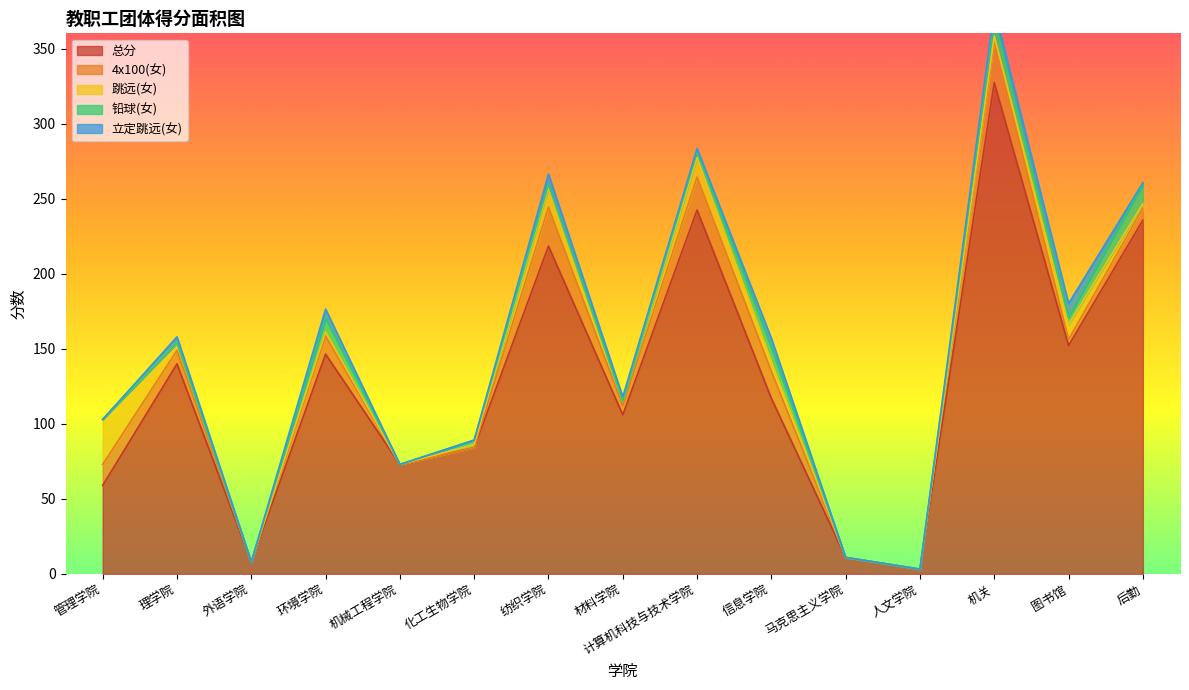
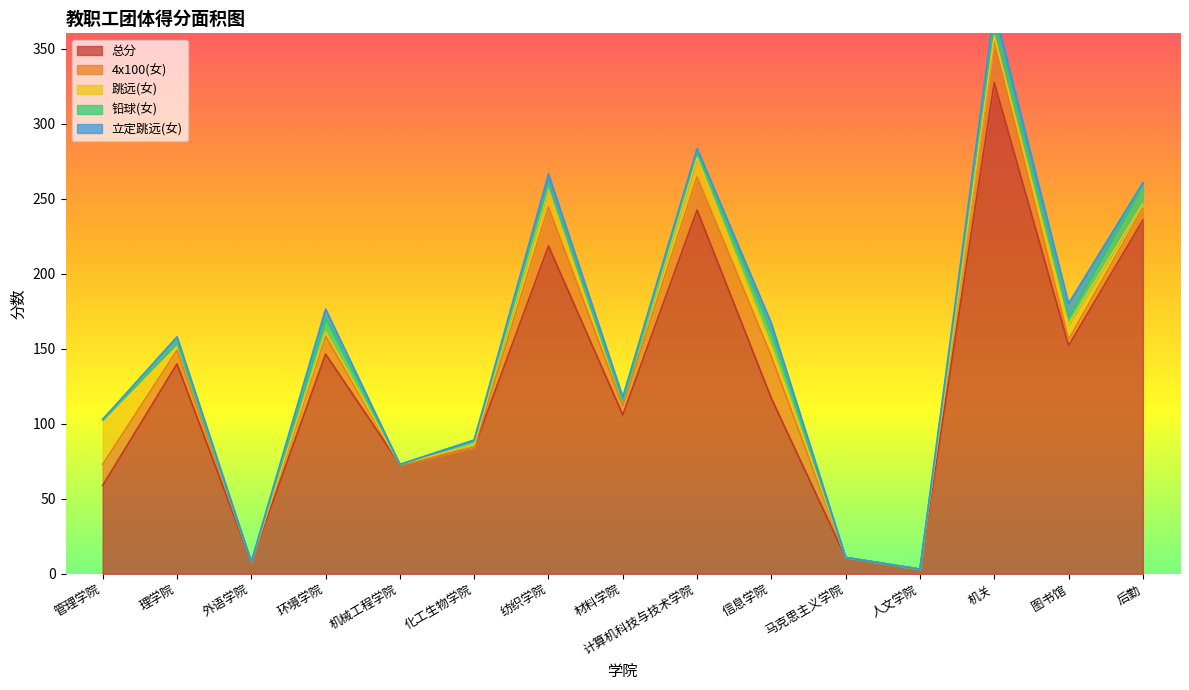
4x100(女), 信息学院: 18 -> 28
